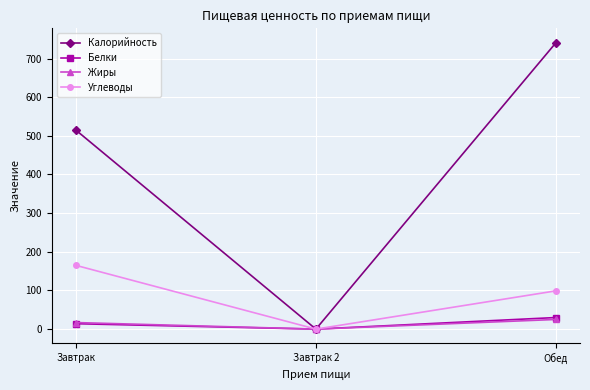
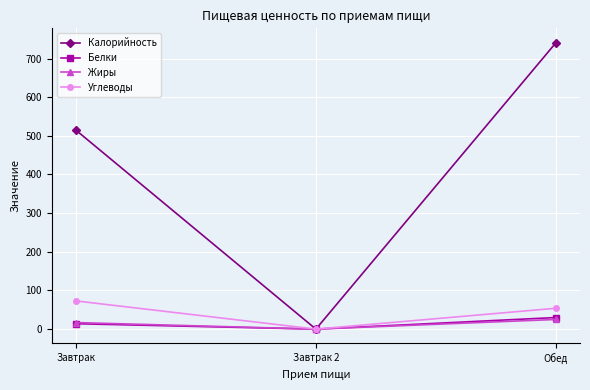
Углеводы, Завтрак: 170 -> 70
Углеводы, Обед: 100 -> 50
